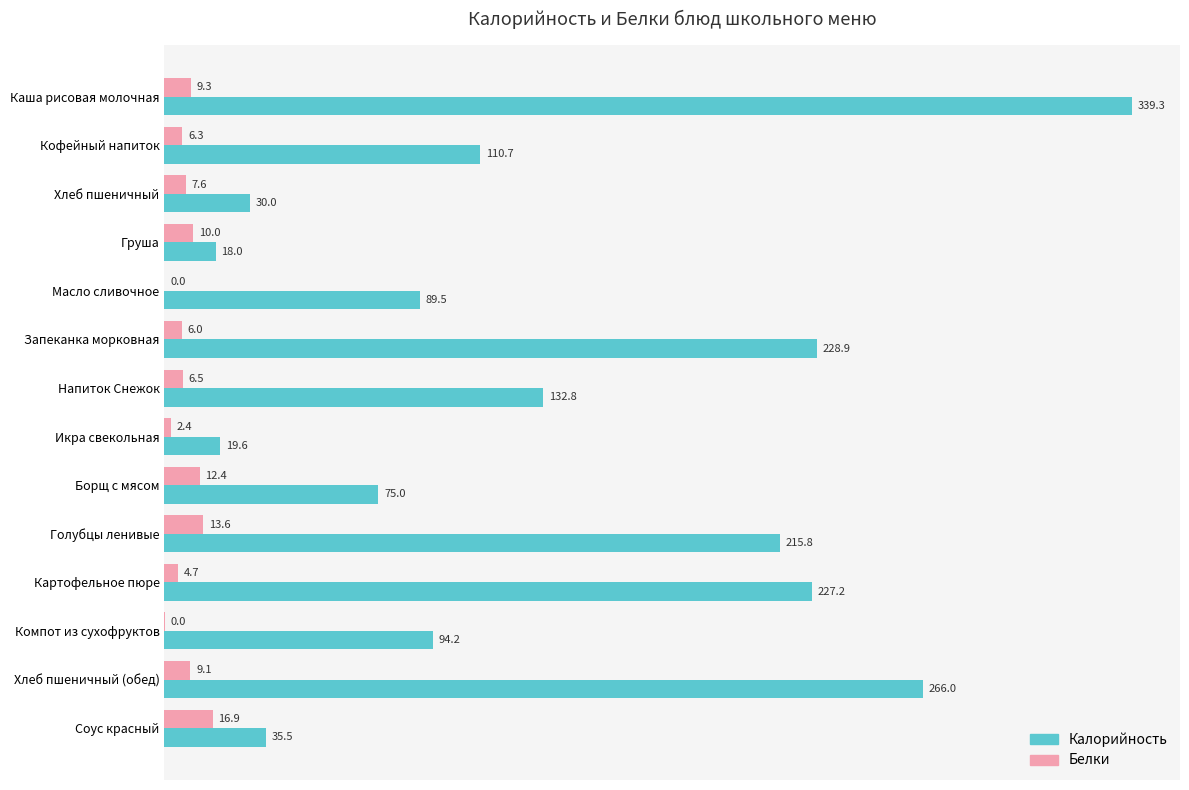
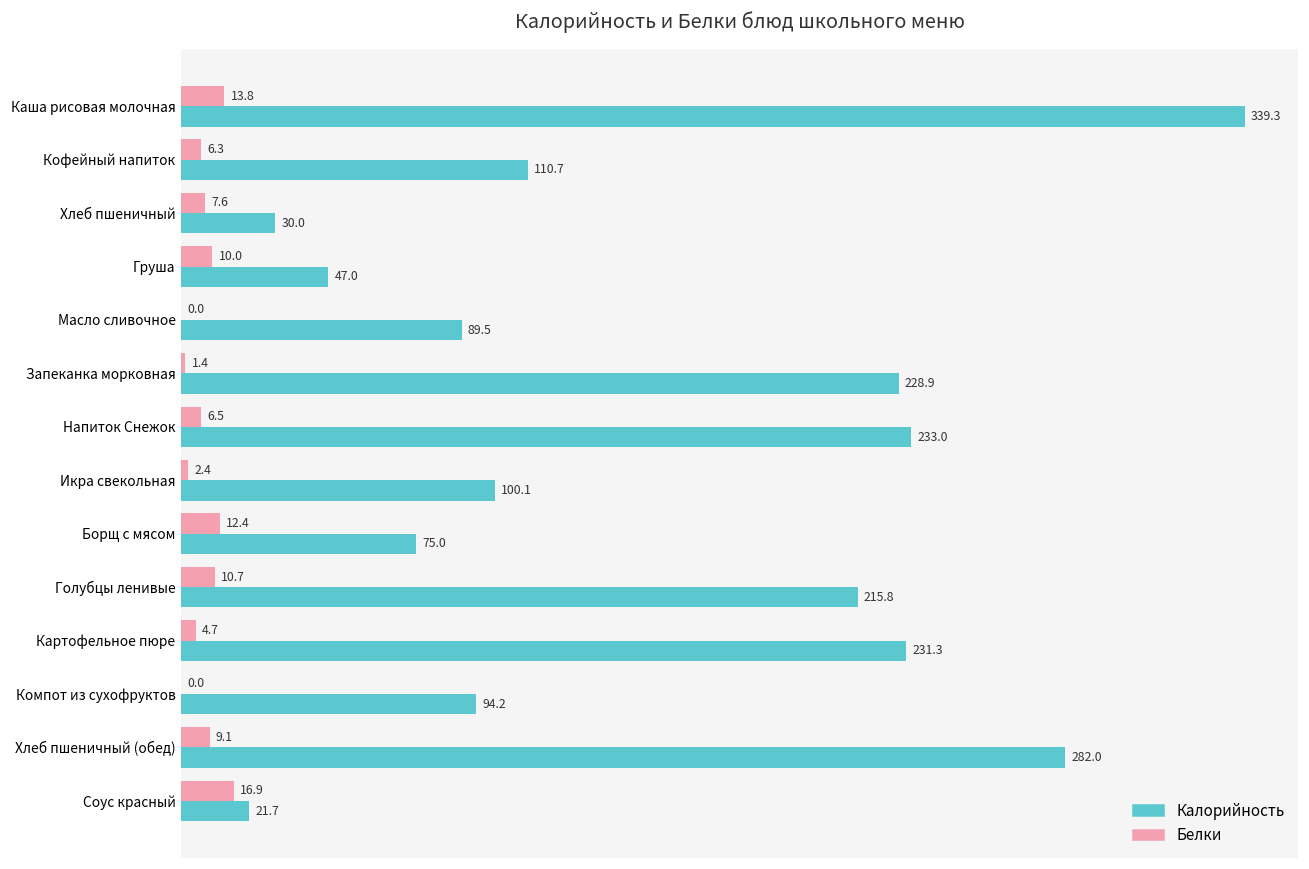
Белки, Каша рисовая молочная: 9.3 -> 13.8
Калорийность, Груша: 18.0 -> 47.0
Белки, Запеканка морковная: 6.0 -> 1.4
Калорийность, Напиток Снежок: 132.8 -> 233.0
Калорийность, Икра свекольная: 19.6 -> 100.1
Белки, Голубцы ленивые: 13.6 -> 10.7
Калорийность, Картофельное пюре: 227.2 -> 231.3
Калорийность, Хлеб пшеничный (обед): 266.0 -> 282.0
Калорийность, Соус красный: 35.5 -> 21.7
